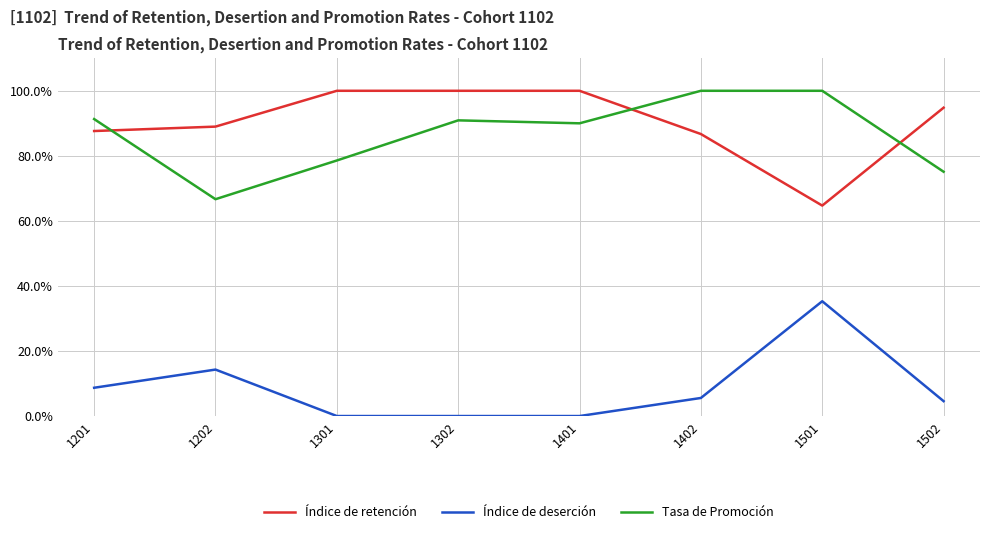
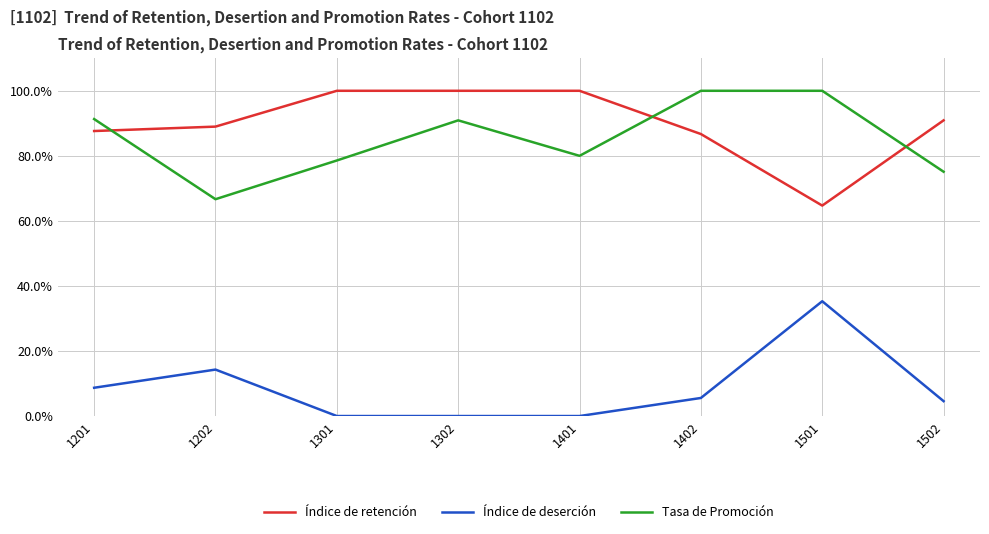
Tasa de Promoción, 1401: 90% -> 80%
Índice de retención, 1502: 95% -> 91%
